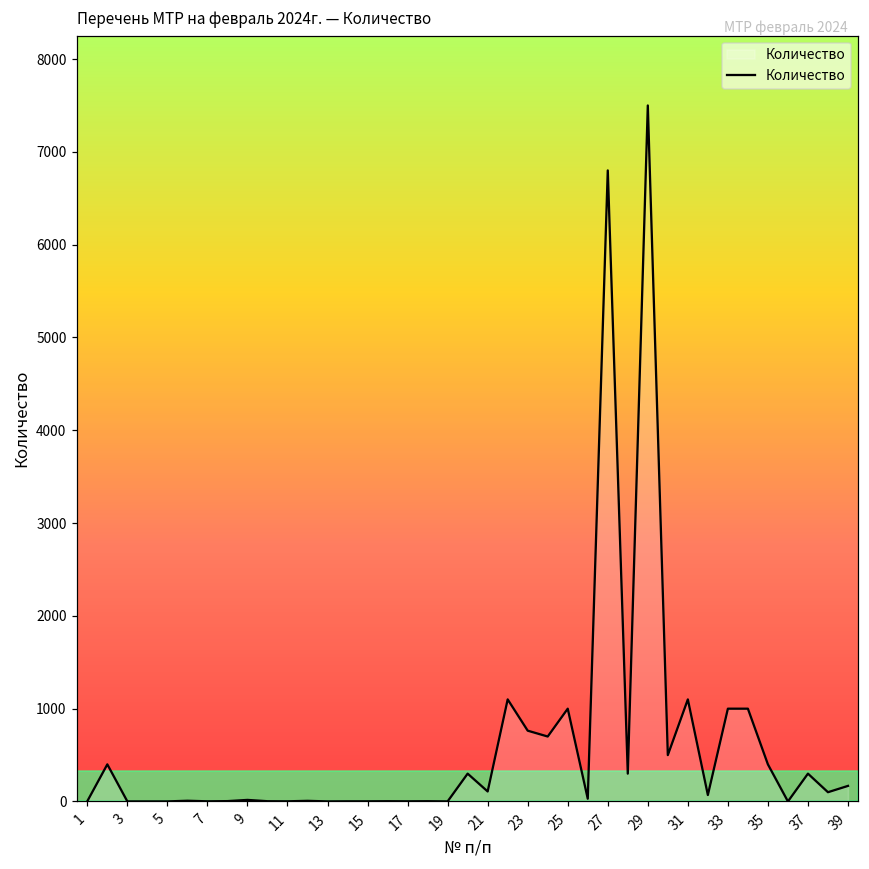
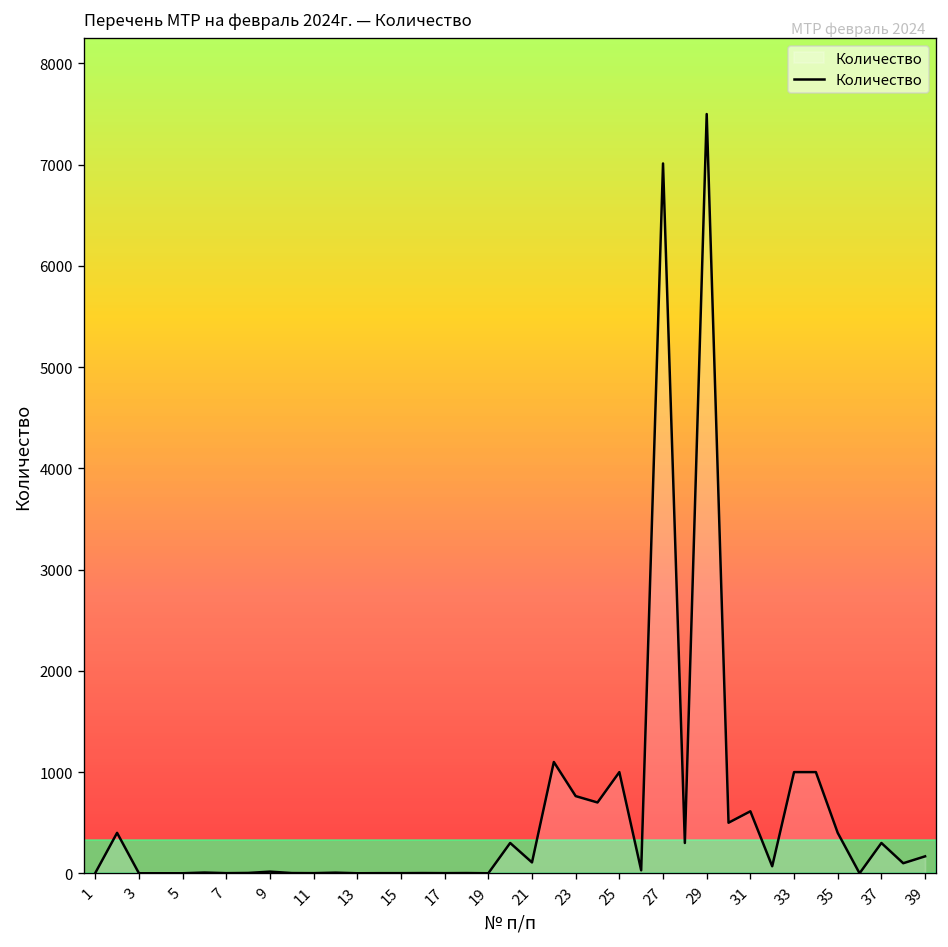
27: 6800 -> 7000
31: 1100 -> 600
